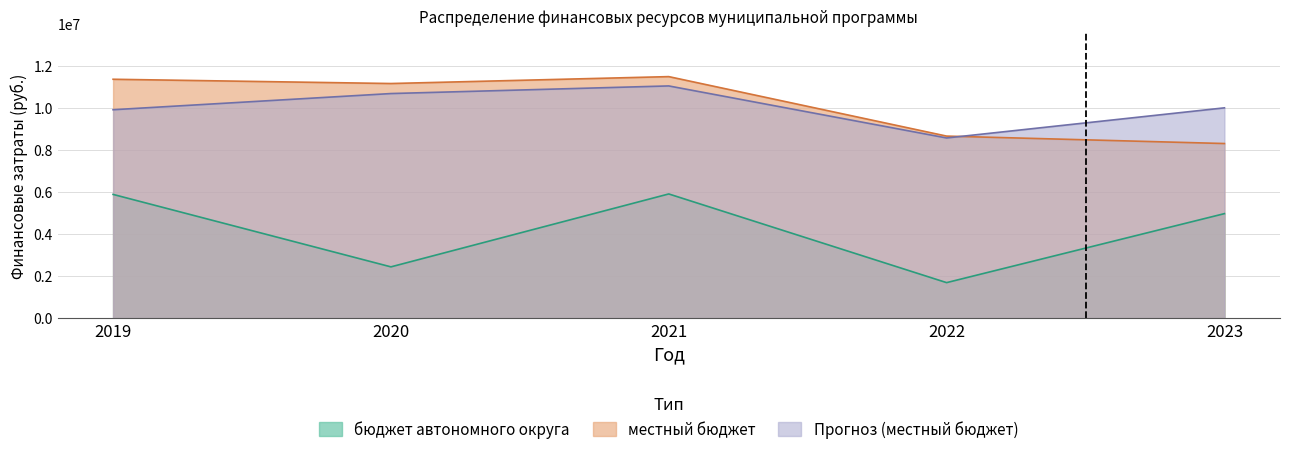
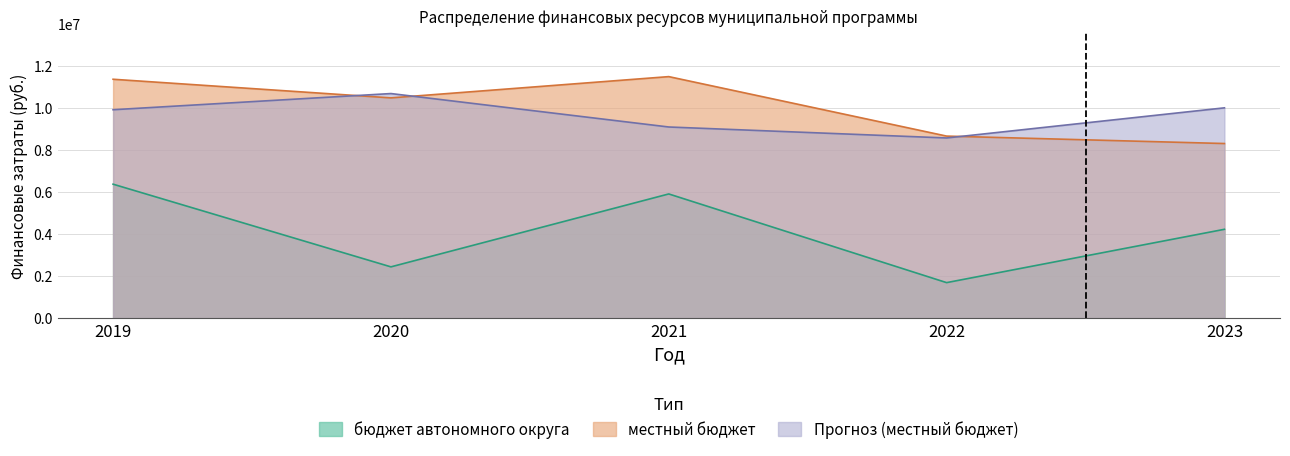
бюджет автономного округа, 2019: 5900000 -> 6400000
местный бюджет, 2020: 11100000 -> 10500000
Прогноз (местный бюджет), 2021: 11000000 -> 9100000
бюджет автономного округа, 2023: 5000000 -> 4200000
